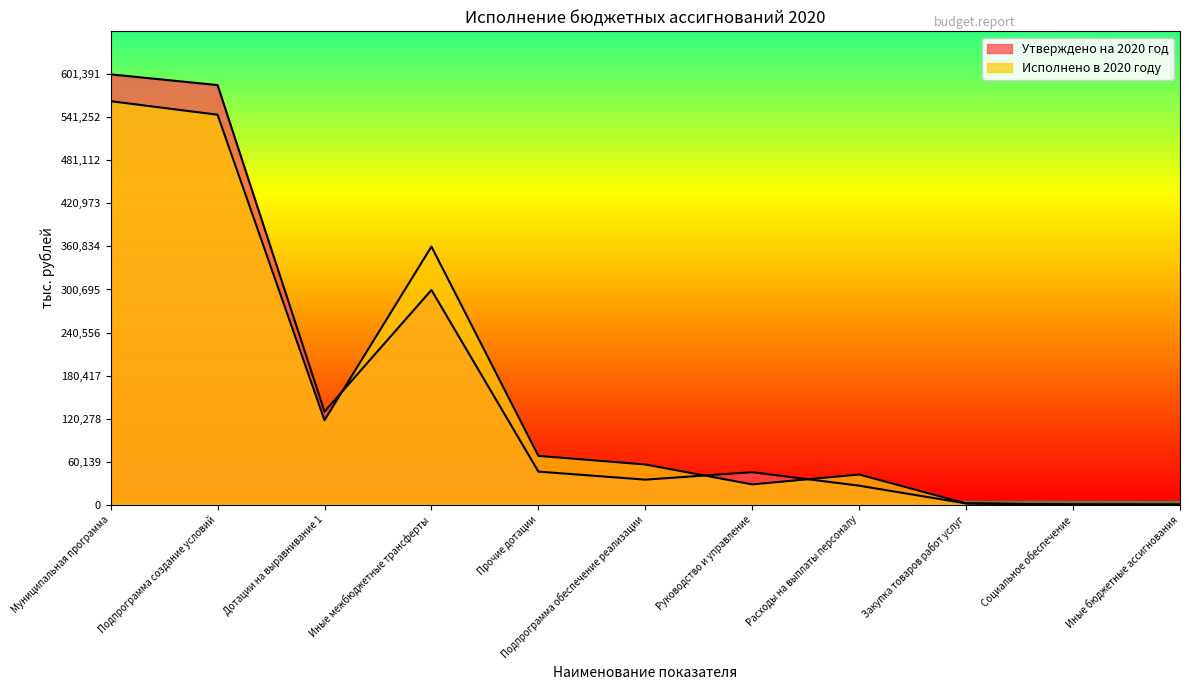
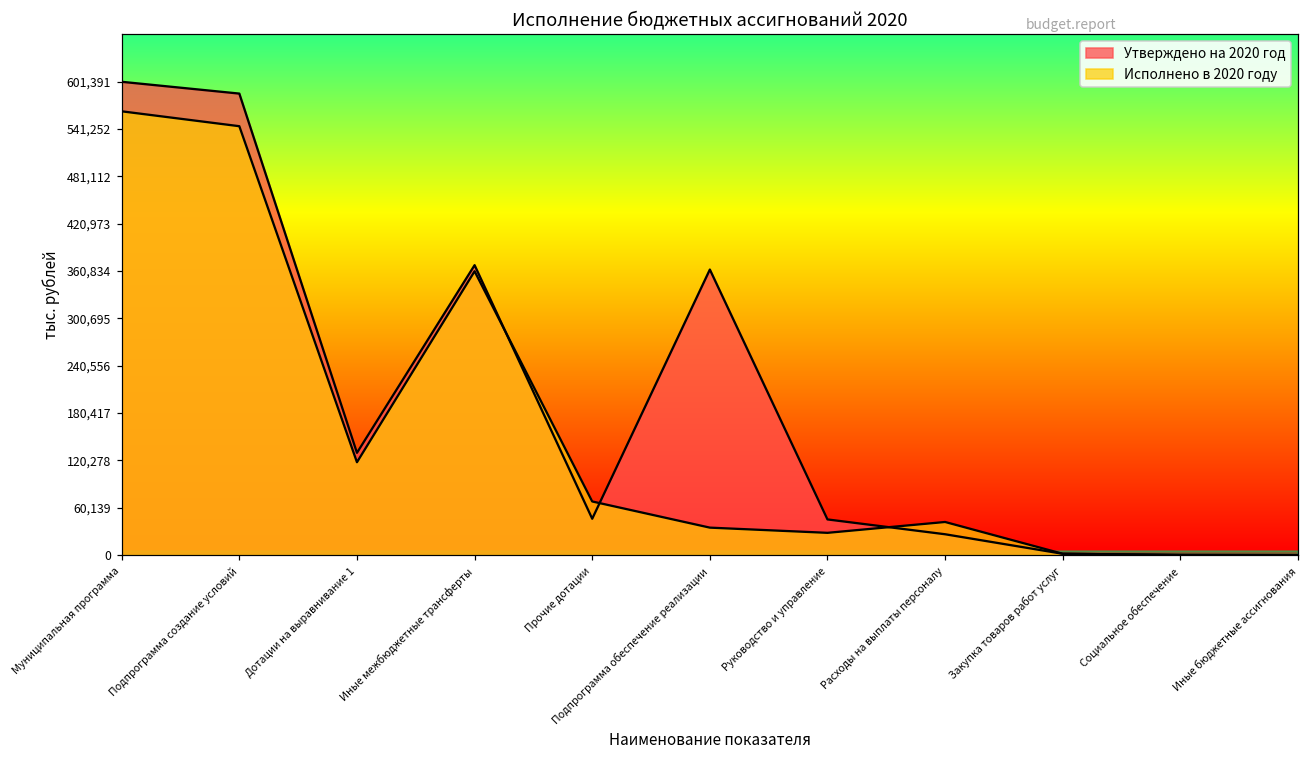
Утверждено на 2020 год, Иные межбюджетные трансферты: 300,000 -> 370,000
Утверждено на 2020 год, Подпрограмма обеспечение реализации: 30,000 -> 360,000
Исполнено в 2020 году, Подпрограмма обеспечение реализации: 60,000 -> 30,000
